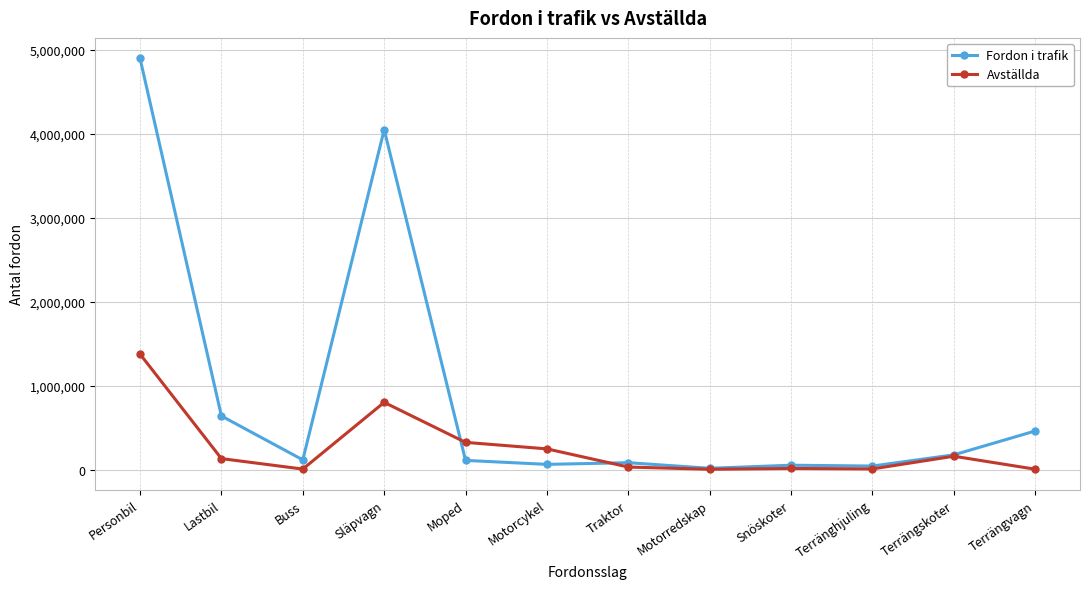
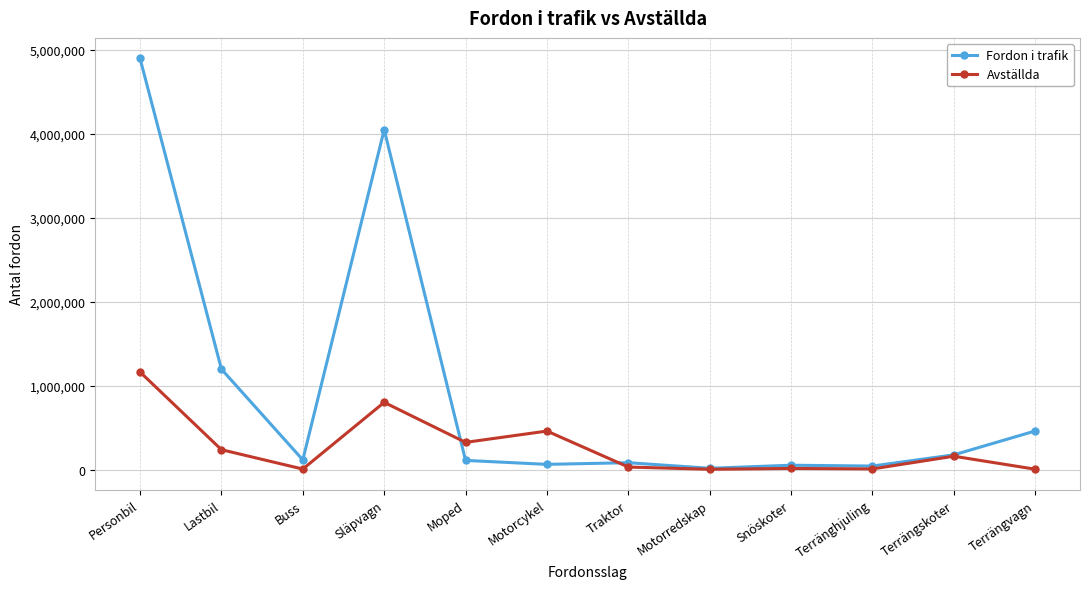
Avställda, Personbil: 1,400,000 -> 1,200,000
Fordon i trafik, Lastbil: 600,000 -> 1,200,000
Avställda, Lastbil: 100,000 -> 200,000
Avställda, Motorcykel: 200,000 -> 500,000
